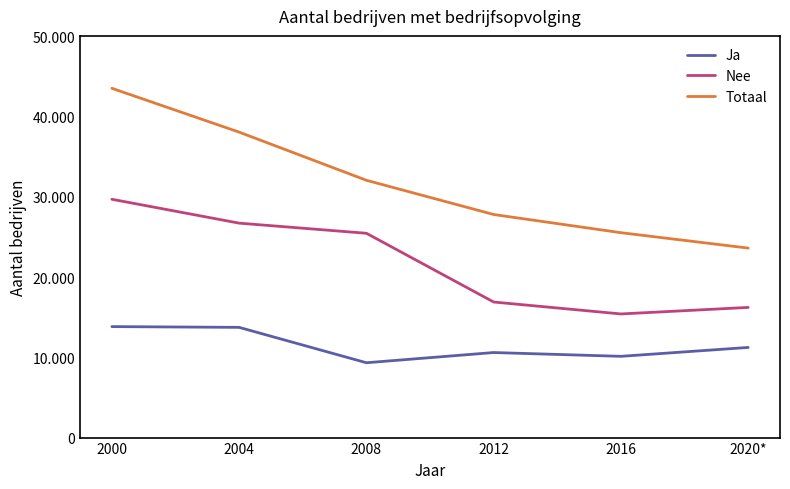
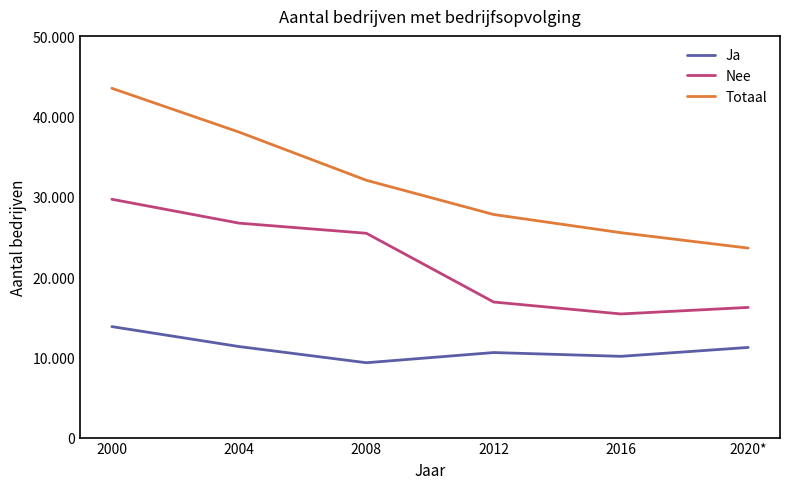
Ja, 2004: 14 -> 11
